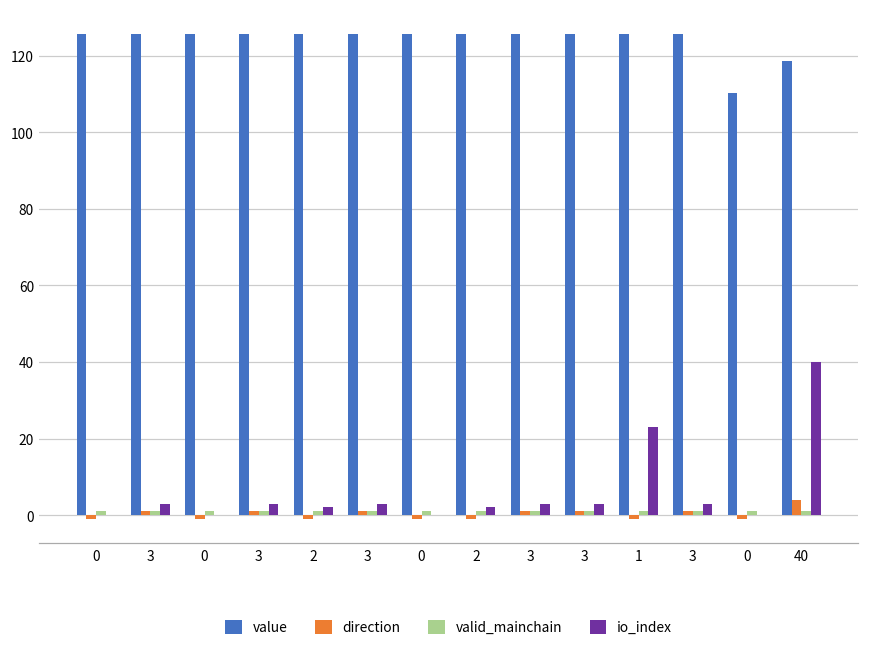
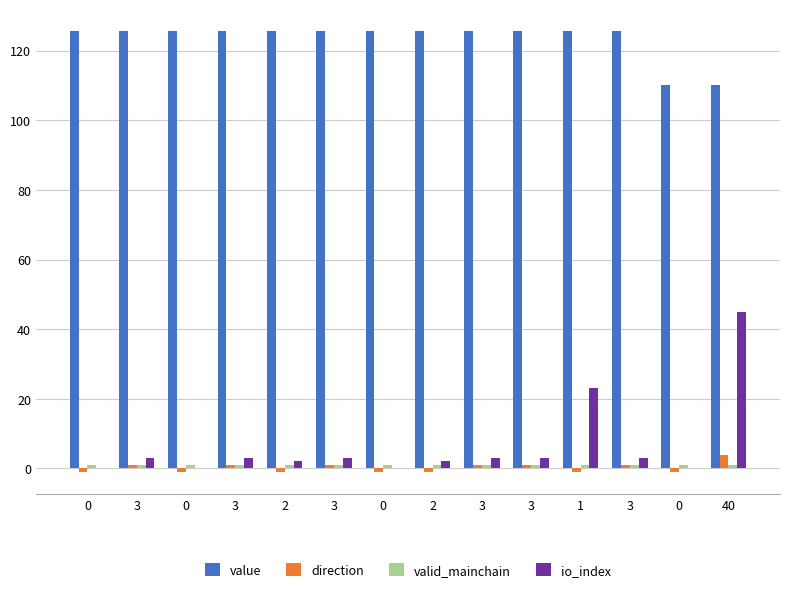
value, 40: 119 -> 110
io_index, 40: 40 -> 45
